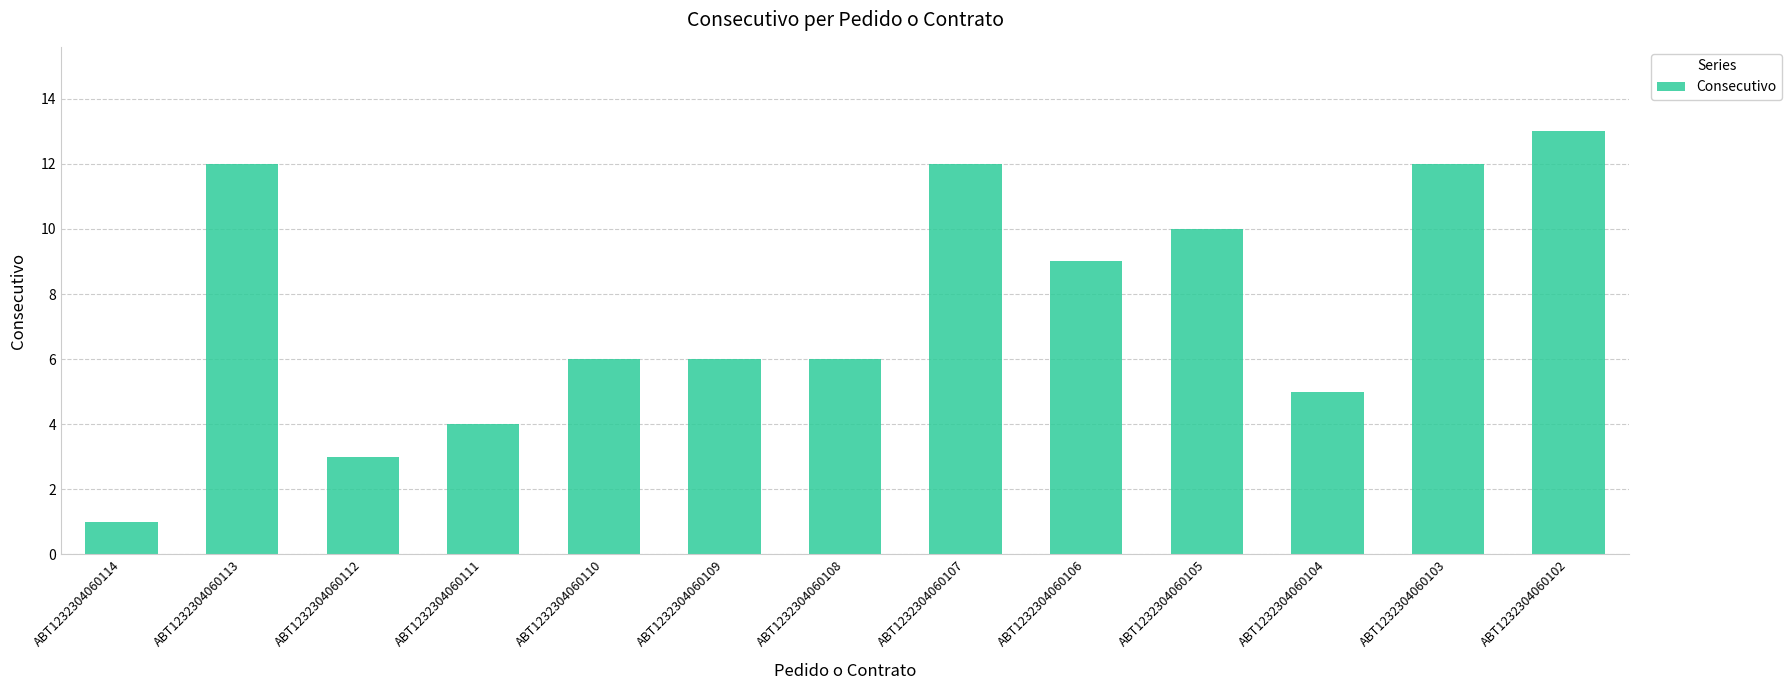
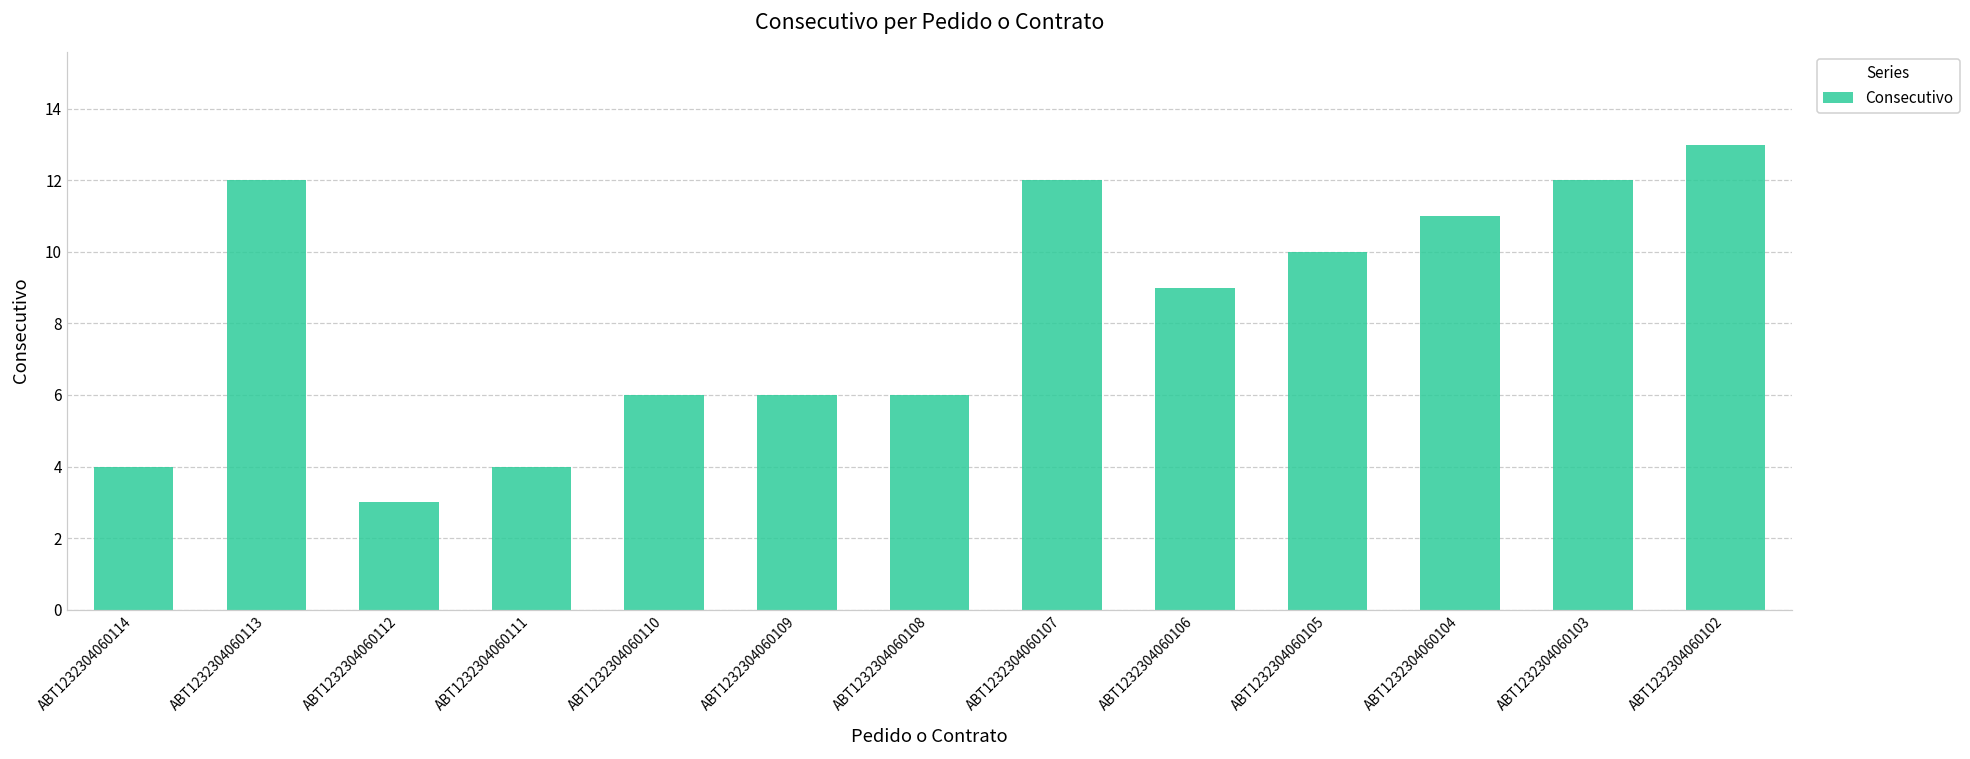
ABT1232304060114: 1 -> 4
ABT1232304060104: 5 -> 11
